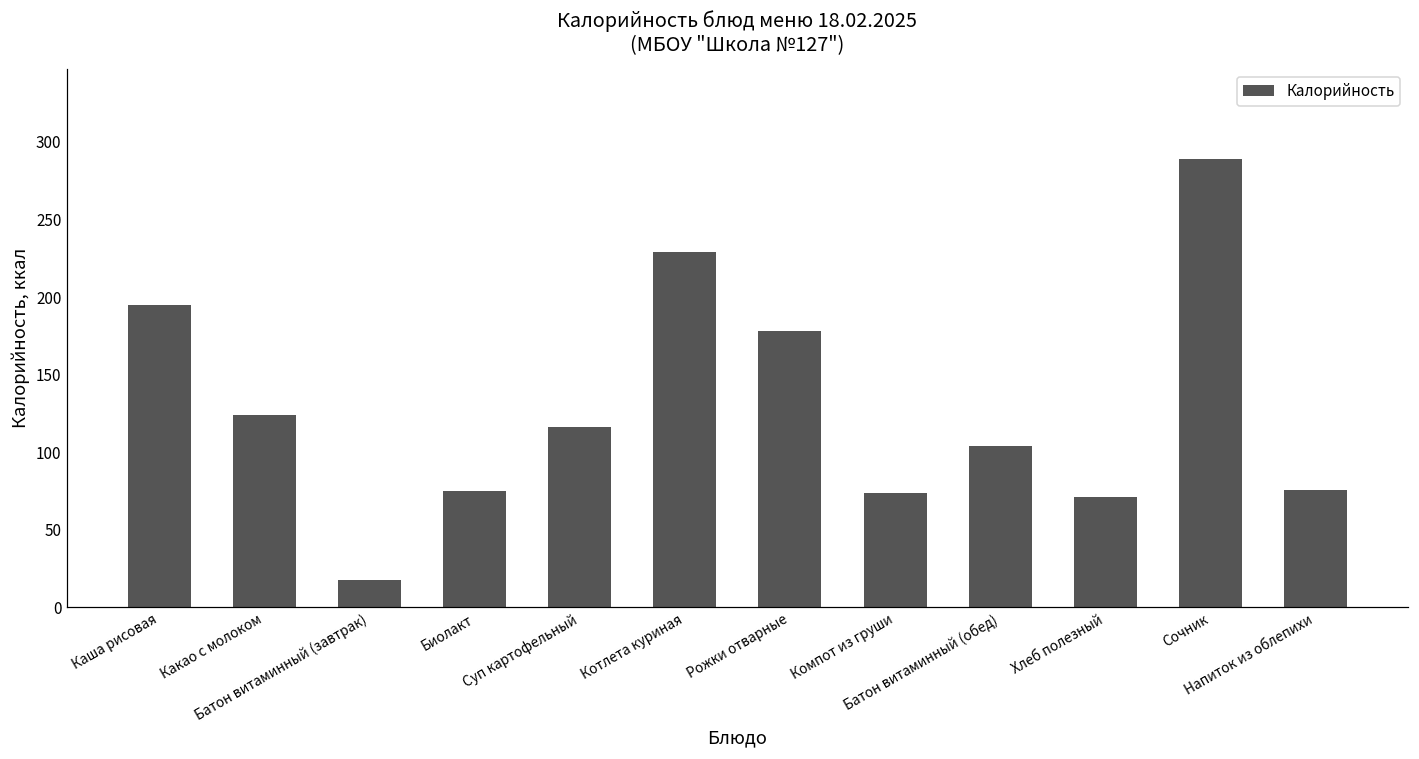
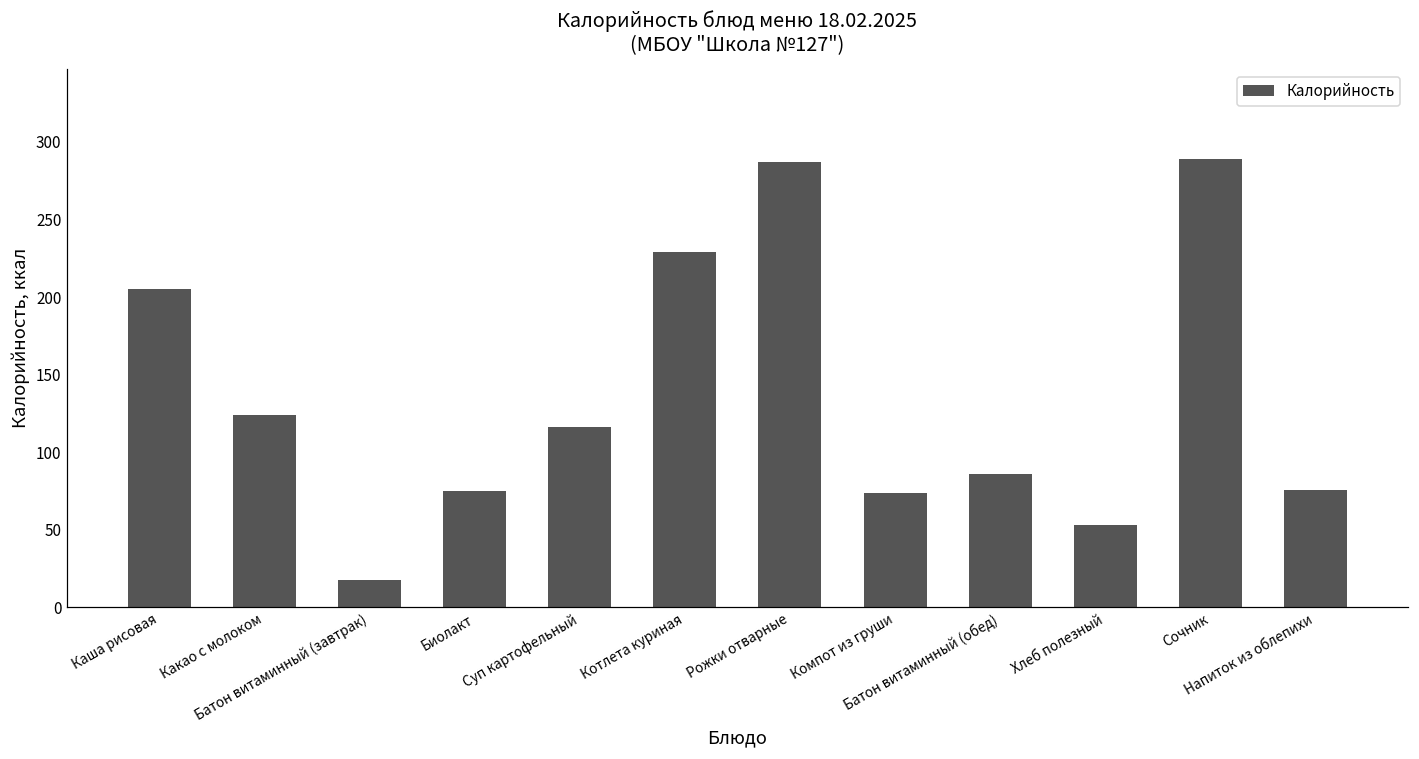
Каша рисовая: 195 -> 205
Рожки отварные: 178 -> 287
Батон витаминный (обед): 104 -> 86
Хлеб полезный: 71 -> 53
